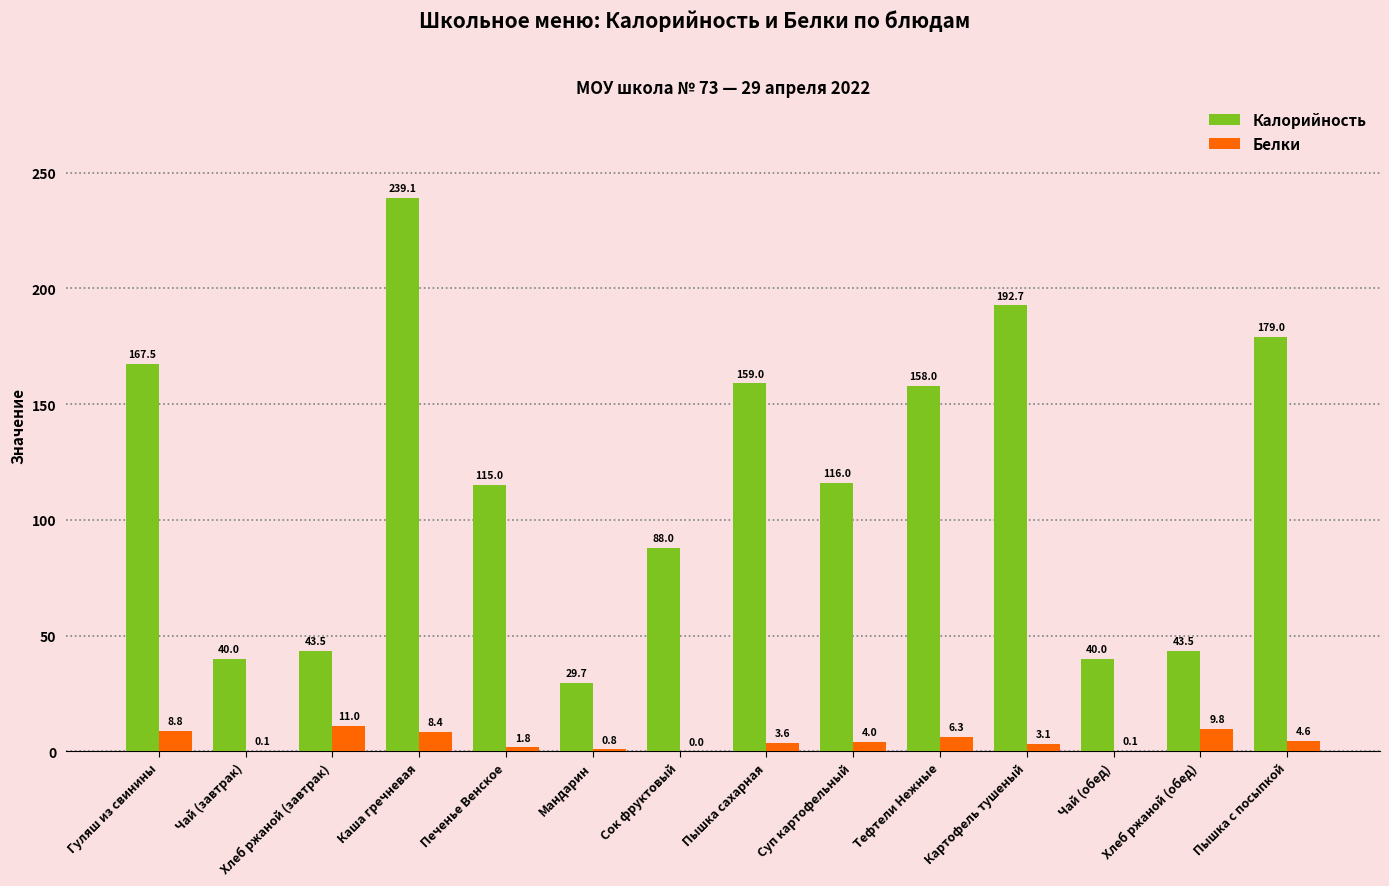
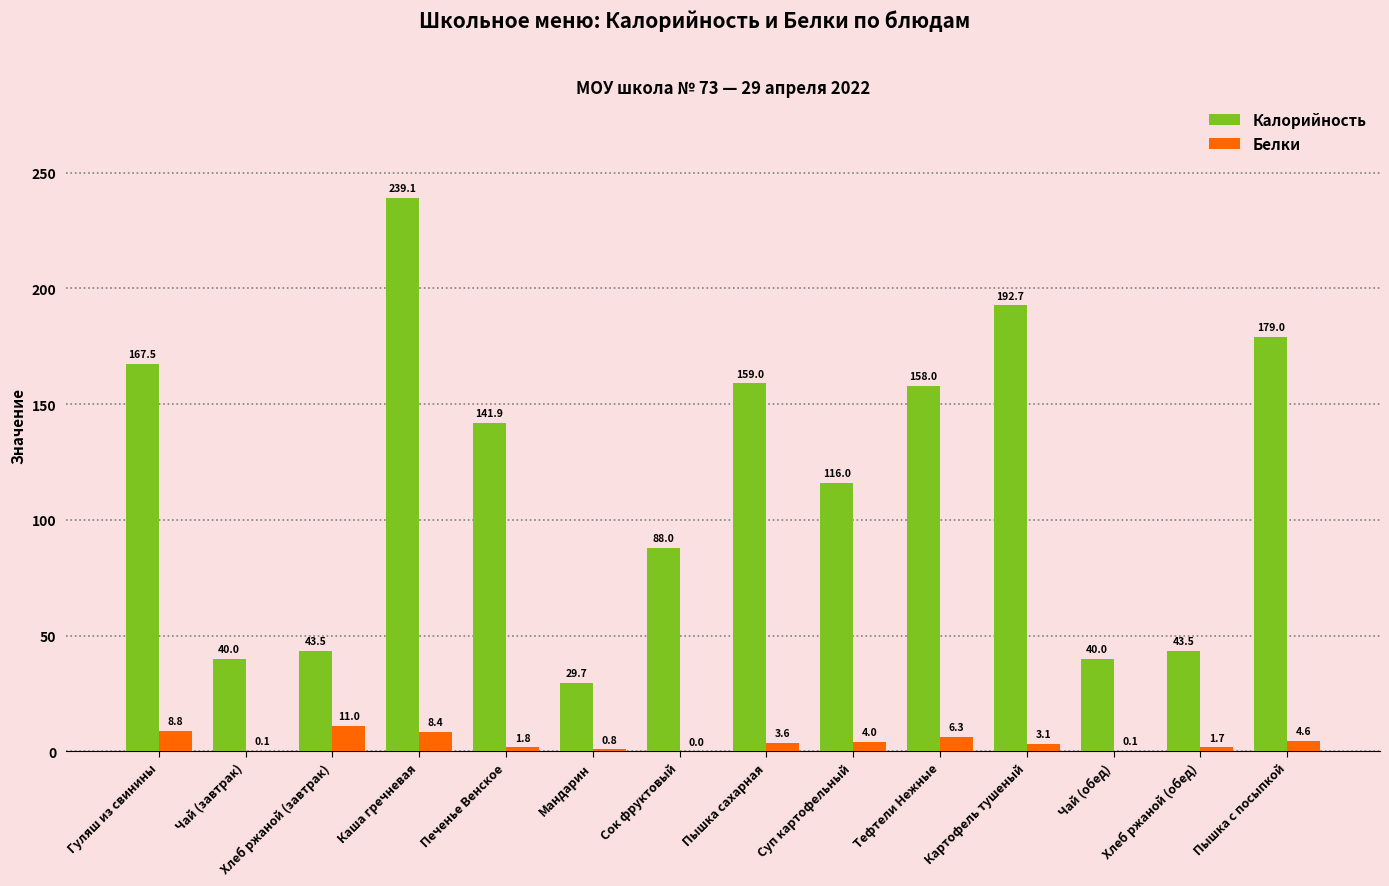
Калорийность, Печенье Венское: 115.0 -> 141.9
Белки, Хлеб ржаной (обед): 9.8 -> 1.7
